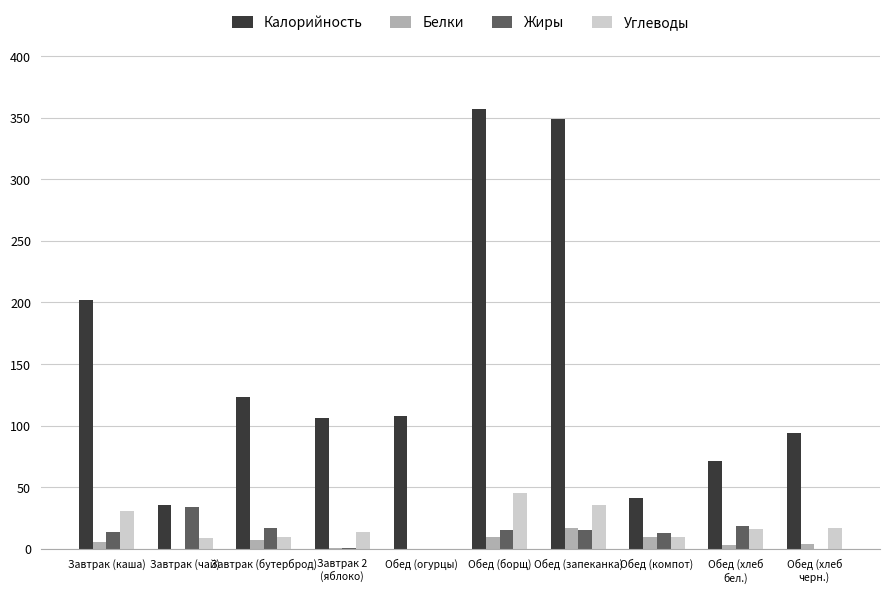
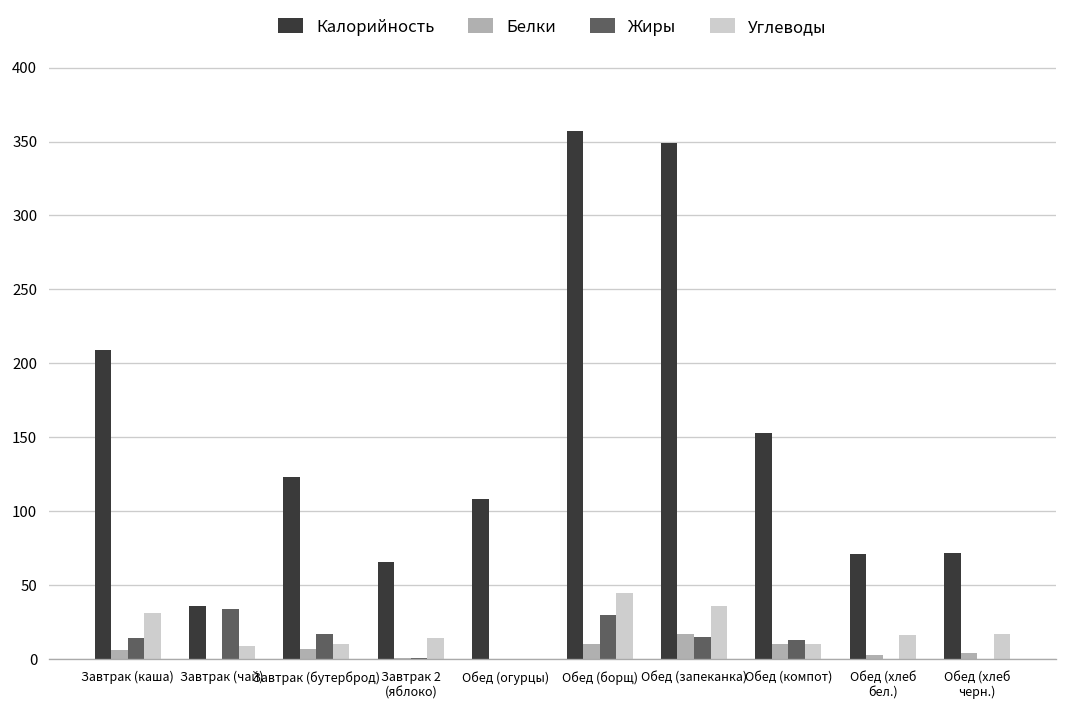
Калорийность, Завтрак (каша): 202 -> 209
Калорийность, Завтрак 2 (яблоко): 106 -> 66
Жиры, Обед (борщ): 15 -> 30
Калорийность, Обед (компот): 41 -> 153
Жиры, Обед (хлеб бел.): 19 -> 0
Калорийность, Обед (хлеб черн.): 94 -> 72
